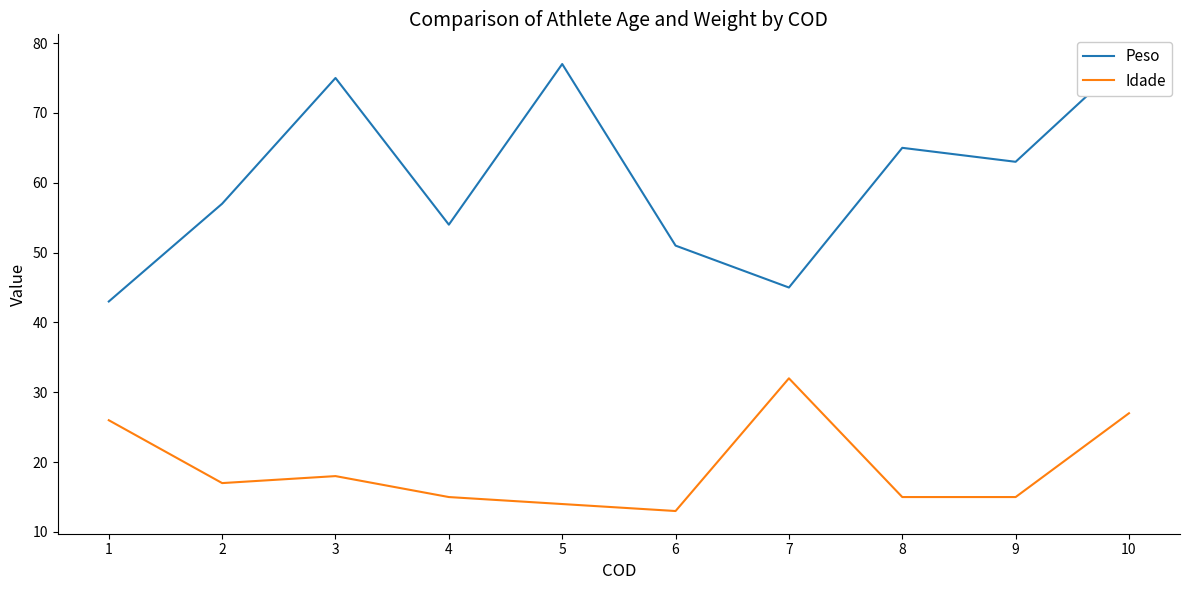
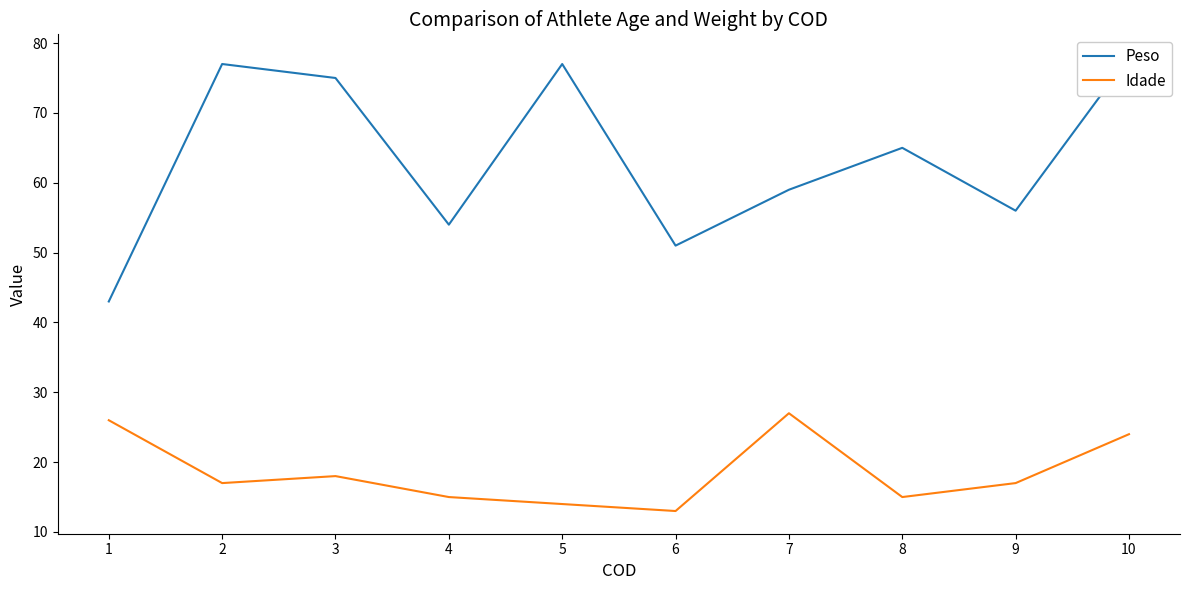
Peso, 2: 57 -> 77
Peso, 7: 45 -> 59
Idade, 7: 32 -> 27
Peso, 9: 63 -> 56
Idade, 9: 15 -> 17
Idade, 10: 27 -> 24
